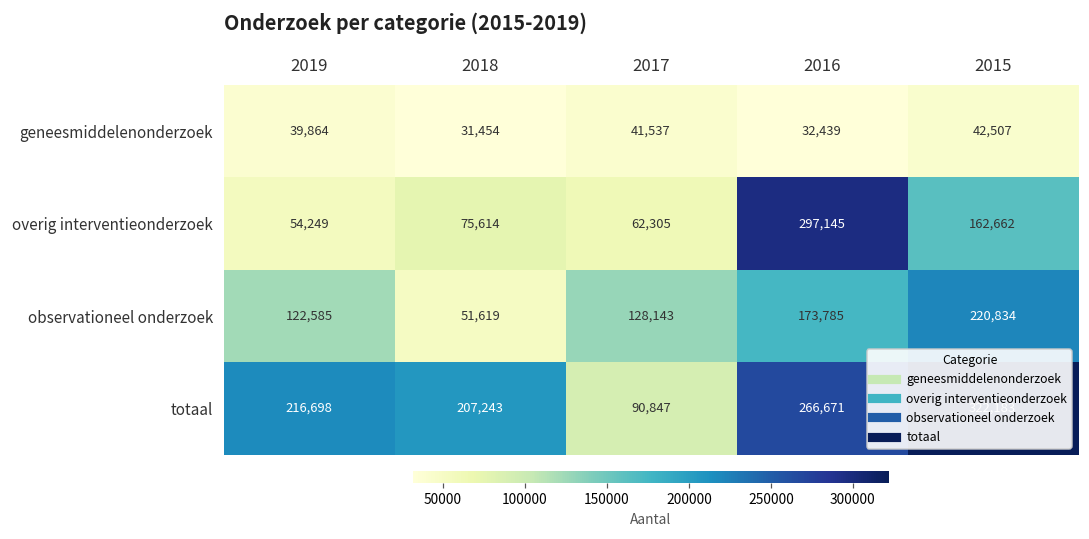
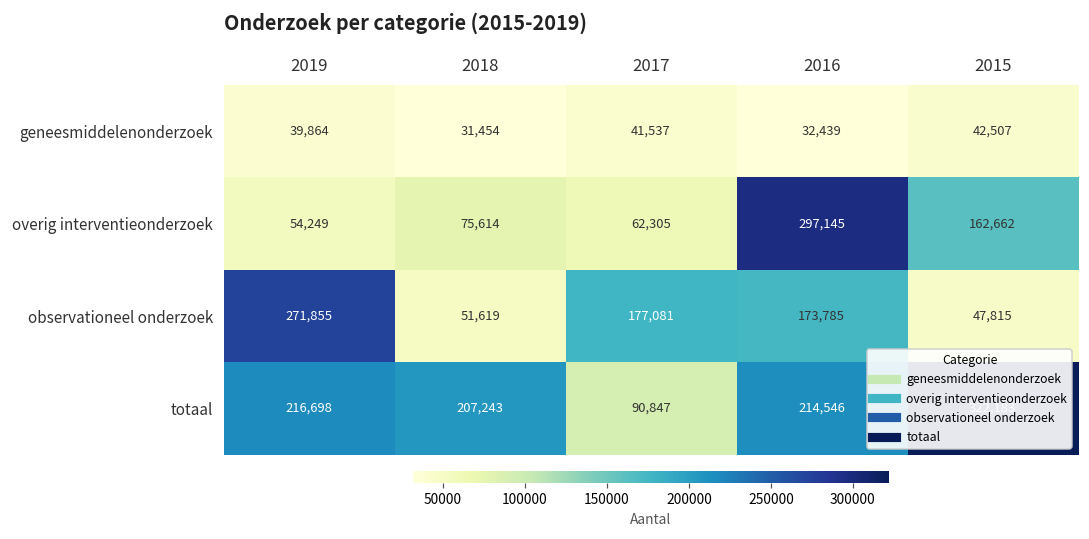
observationeel onderzoek, 2019: 122,585 -> 271,855
observationeel onderzoek, 2017: 128,143 -> 177,081
observationeel onderzoek, 2015: 220,834 -> 47,815
totaal, 2016: 266,671 -> 214,546
